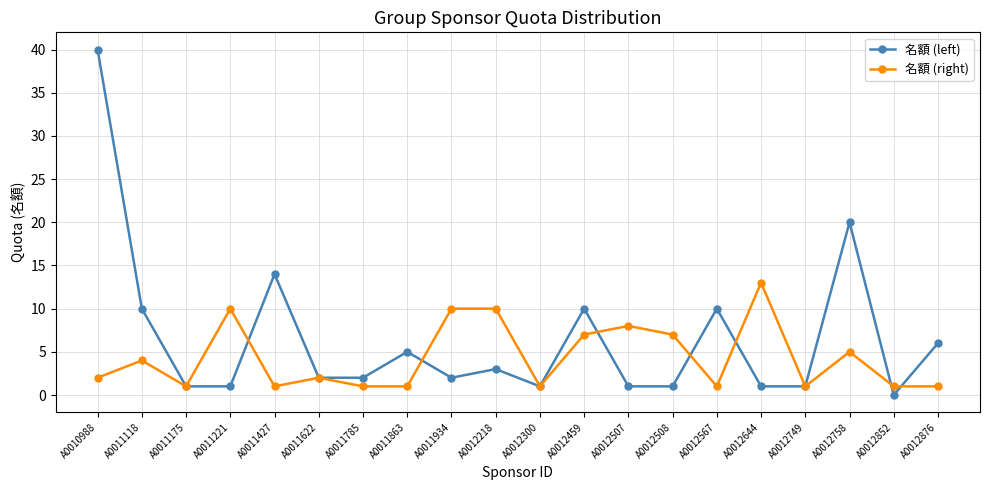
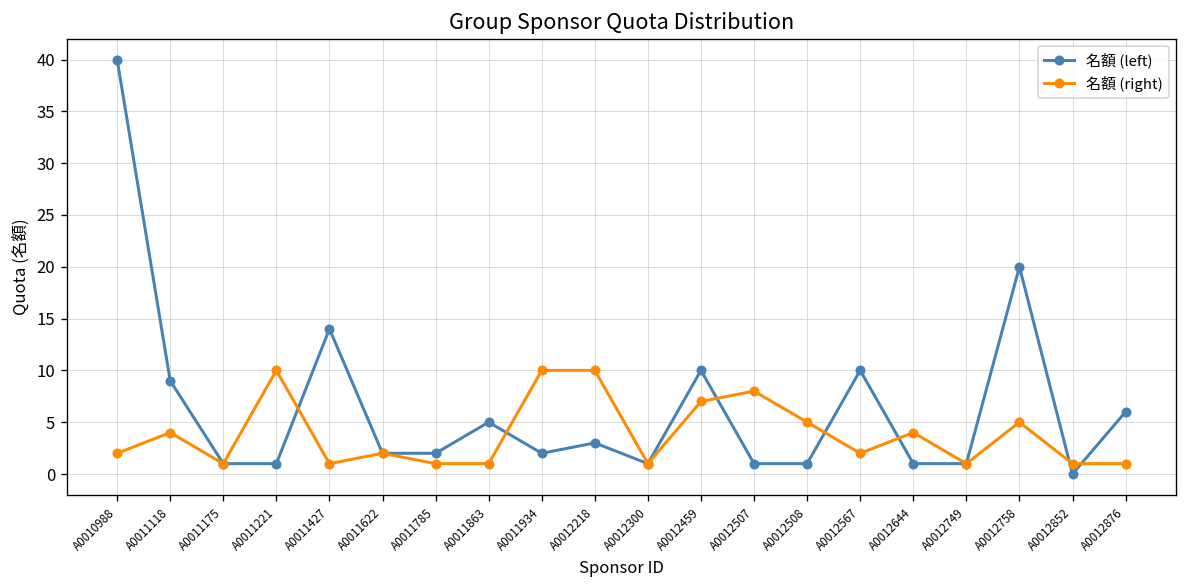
名額 (left), A0011118: 10 -> 9
名額 (right), A0012508: 7 -> 5
名額 (right), A0012567: 1 -> 2
名額 (right), A0012644: 13 -> 4
